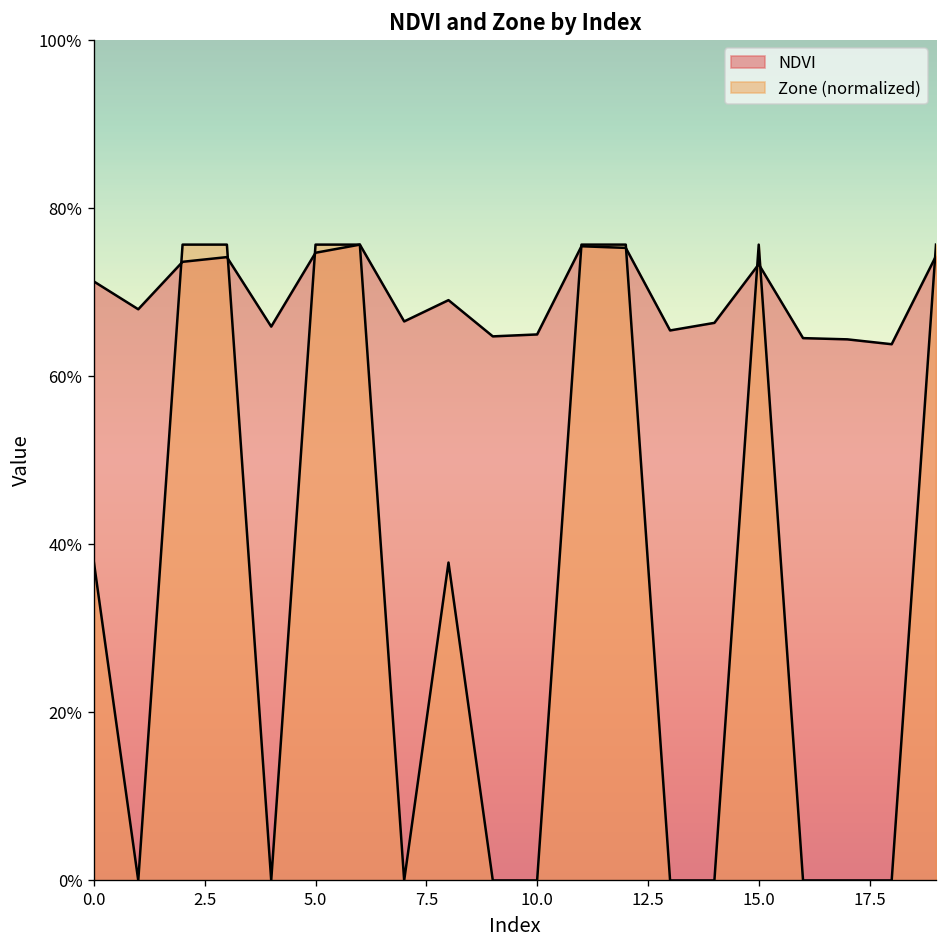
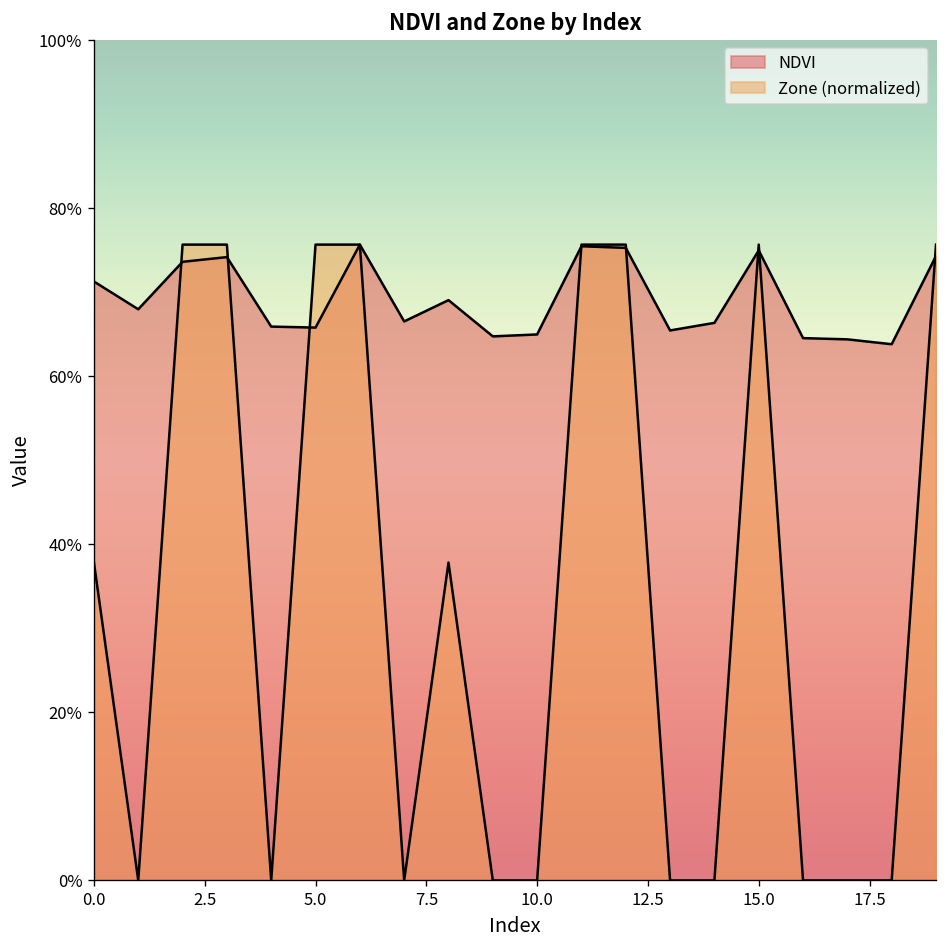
NDVI, 5.0: 75% -> 66%
NDVI, 15.0: 73% -> 75%
